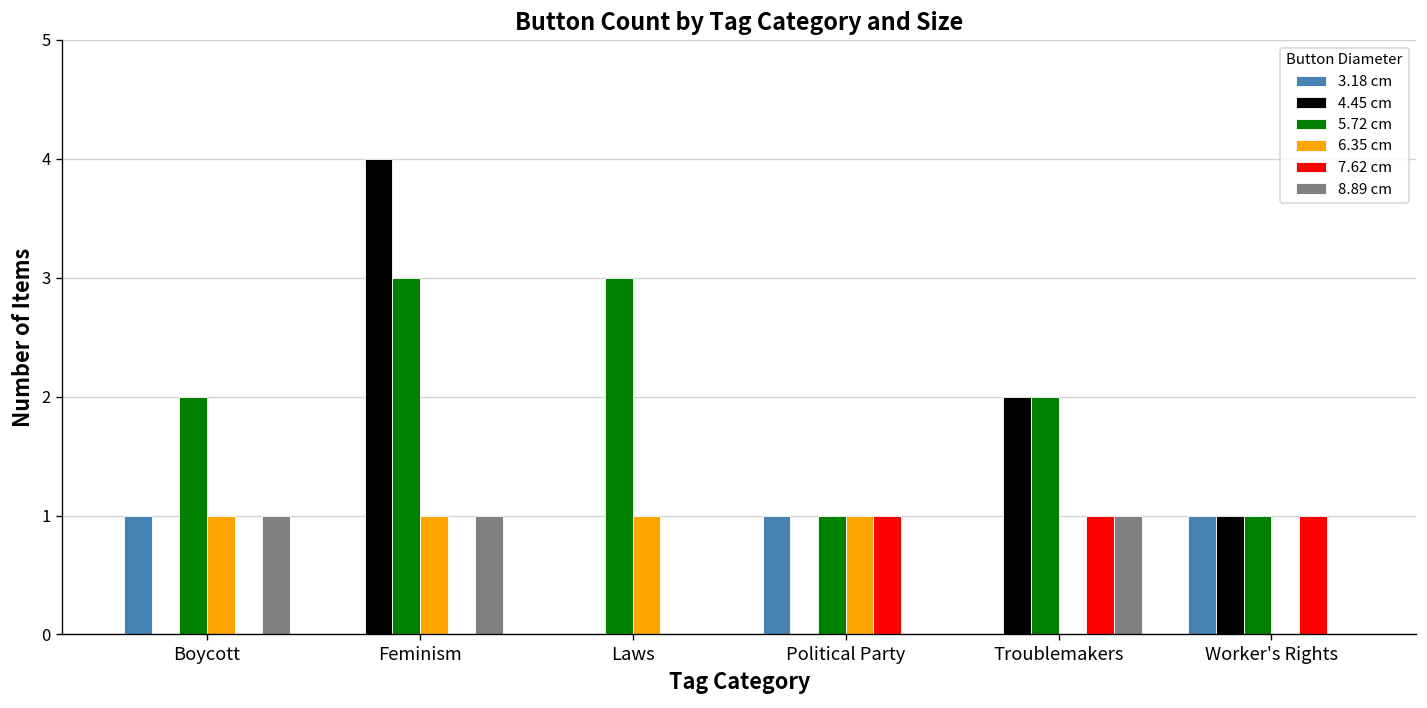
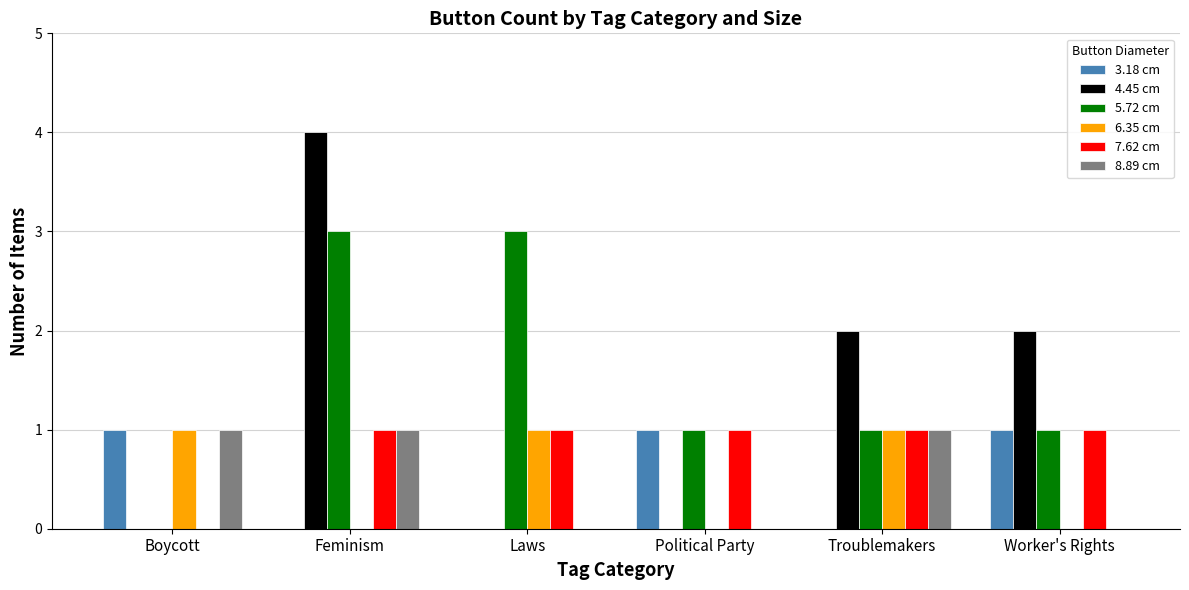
5.72 cm, Boycott: 2 -> 0
6.35 cm, Feminism: 1 -> 0
7.62 cm, Feminism: 0 -> 1
7.62 cm, Laws: 0 -> 1
6.35 cm, Political Party: 1 -> 0
5.72 cm, Troublemakers: 2 -> 1
6.35 cm, Troublemakers: 0 -> 1
4.45 cm, Worker's Rights: 1 -> 2
